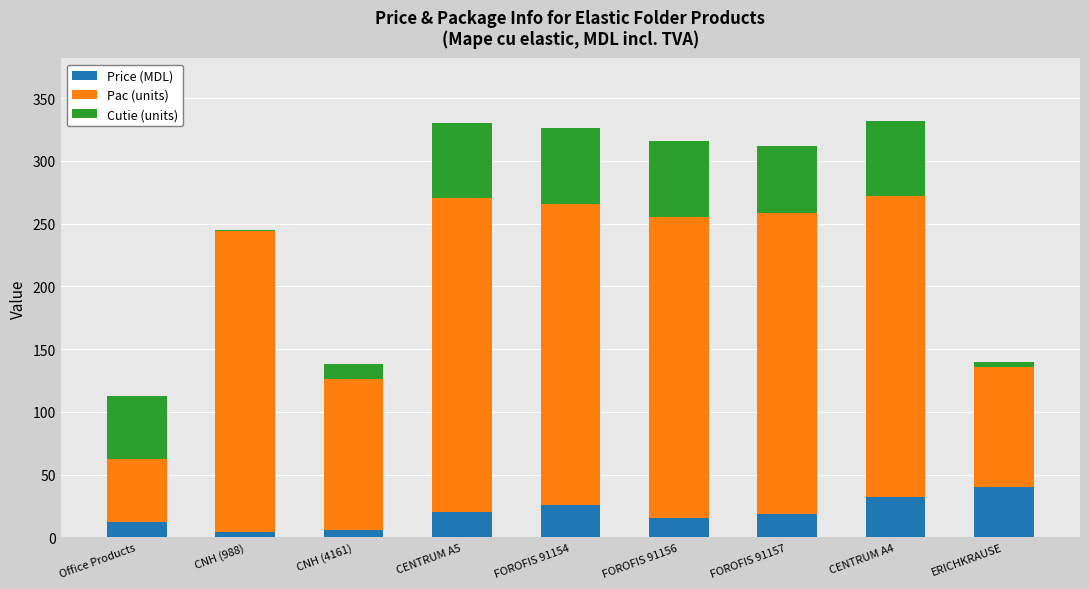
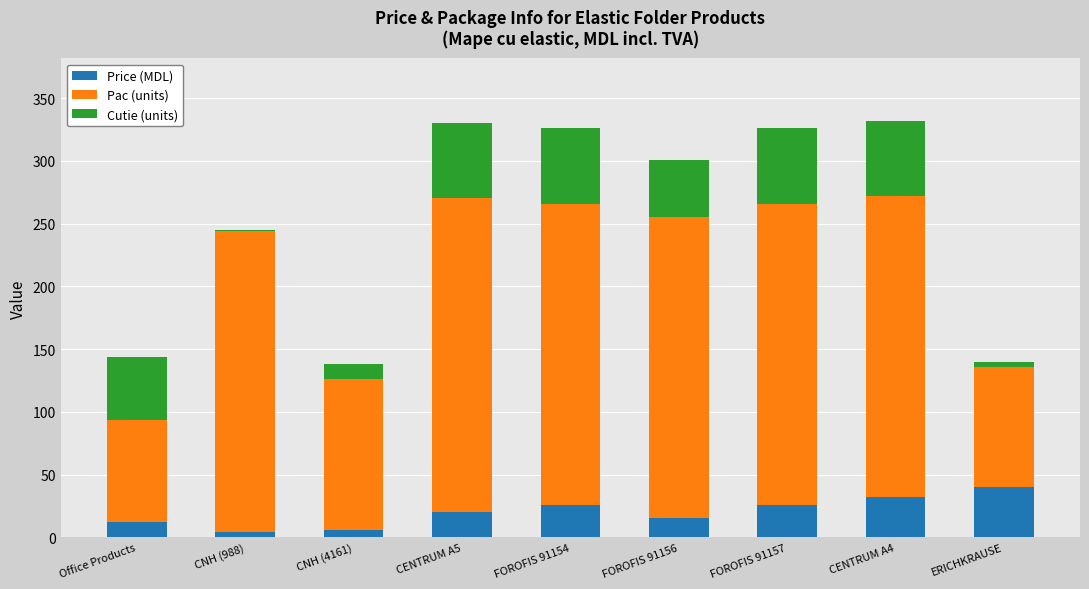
Pac (units), Office Products: 50 -> 81
Cutie (units), FOROFIS 91156: 60 -> 45
Price (MDL), FOROFIS 91157: 19 -> 26
Cutie (units), FOROFIS 91157: 53 -> 60
